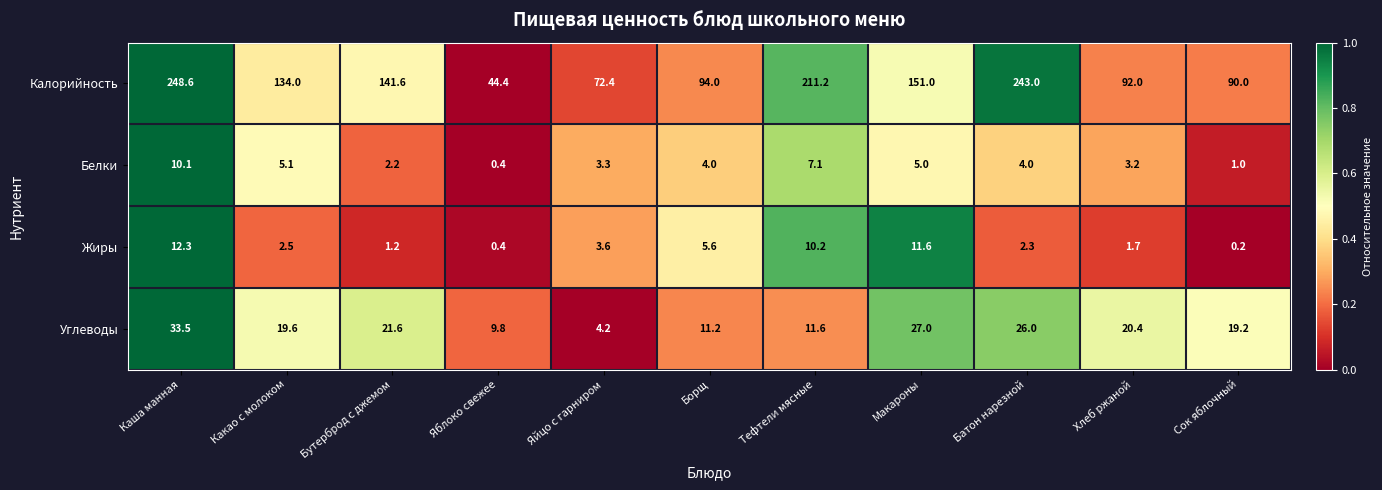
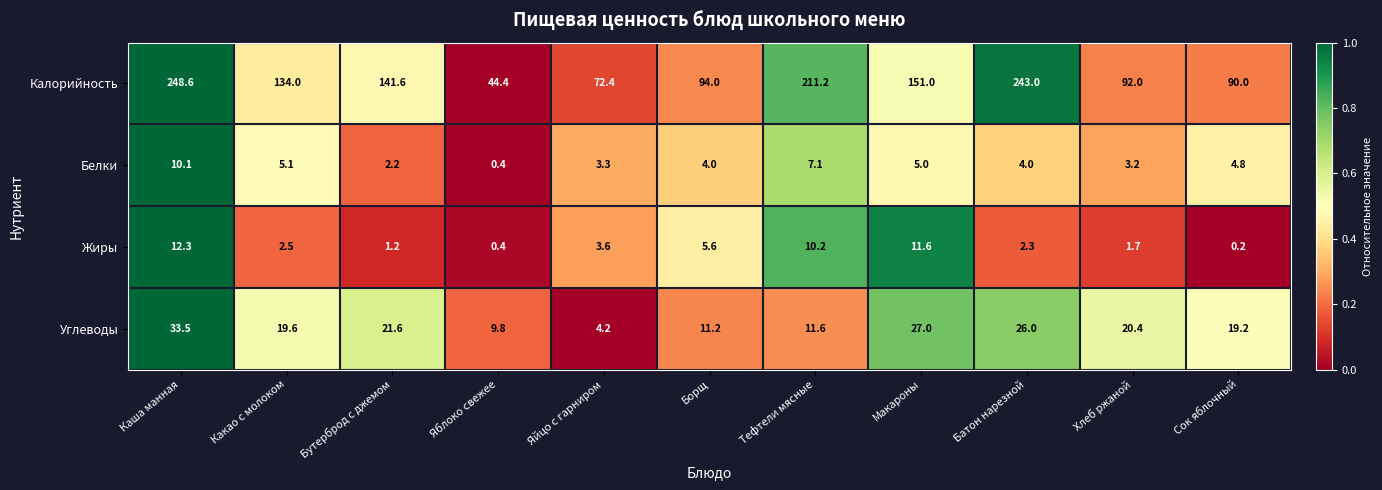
Белки, Сок яблочный: 1.0 -> 4.8
